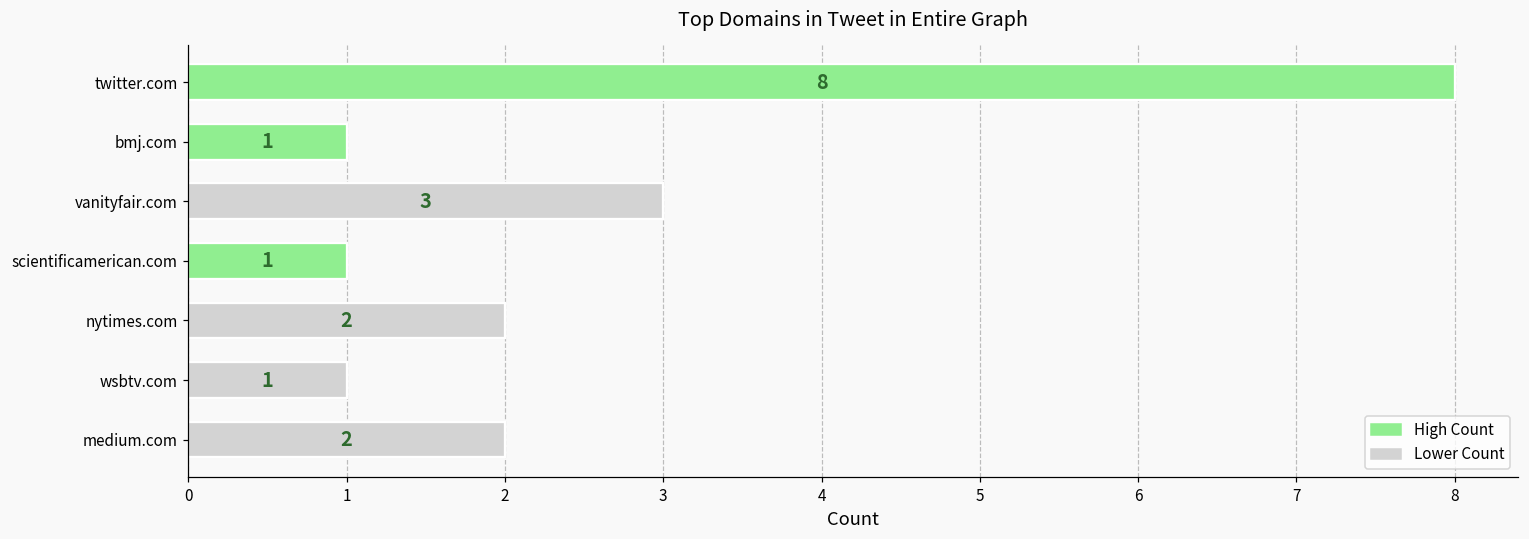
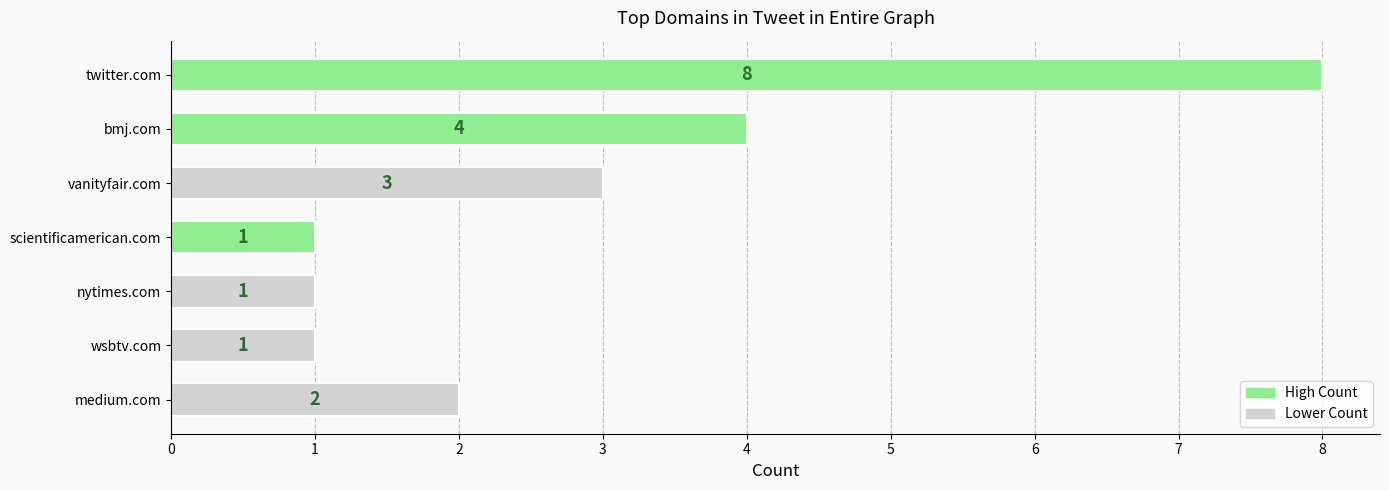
bmj.com: 1 -> 4
nytimes.com: 2 -> 1
